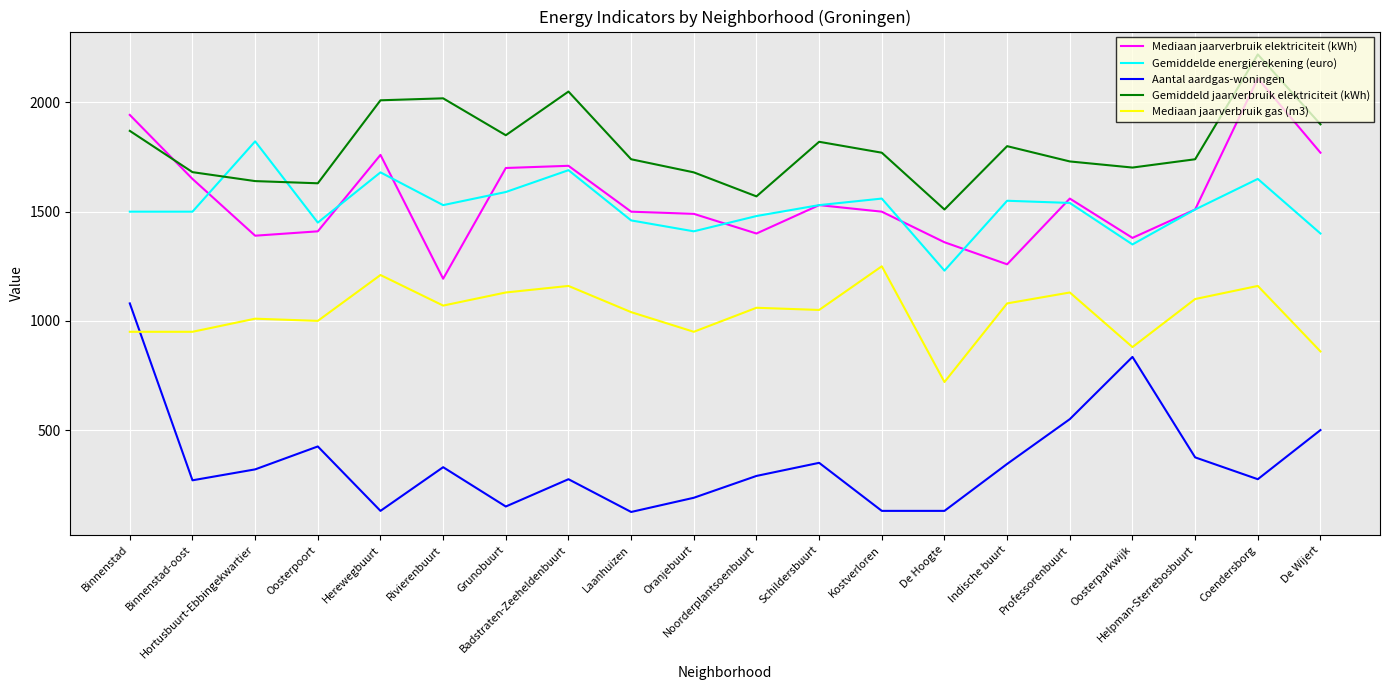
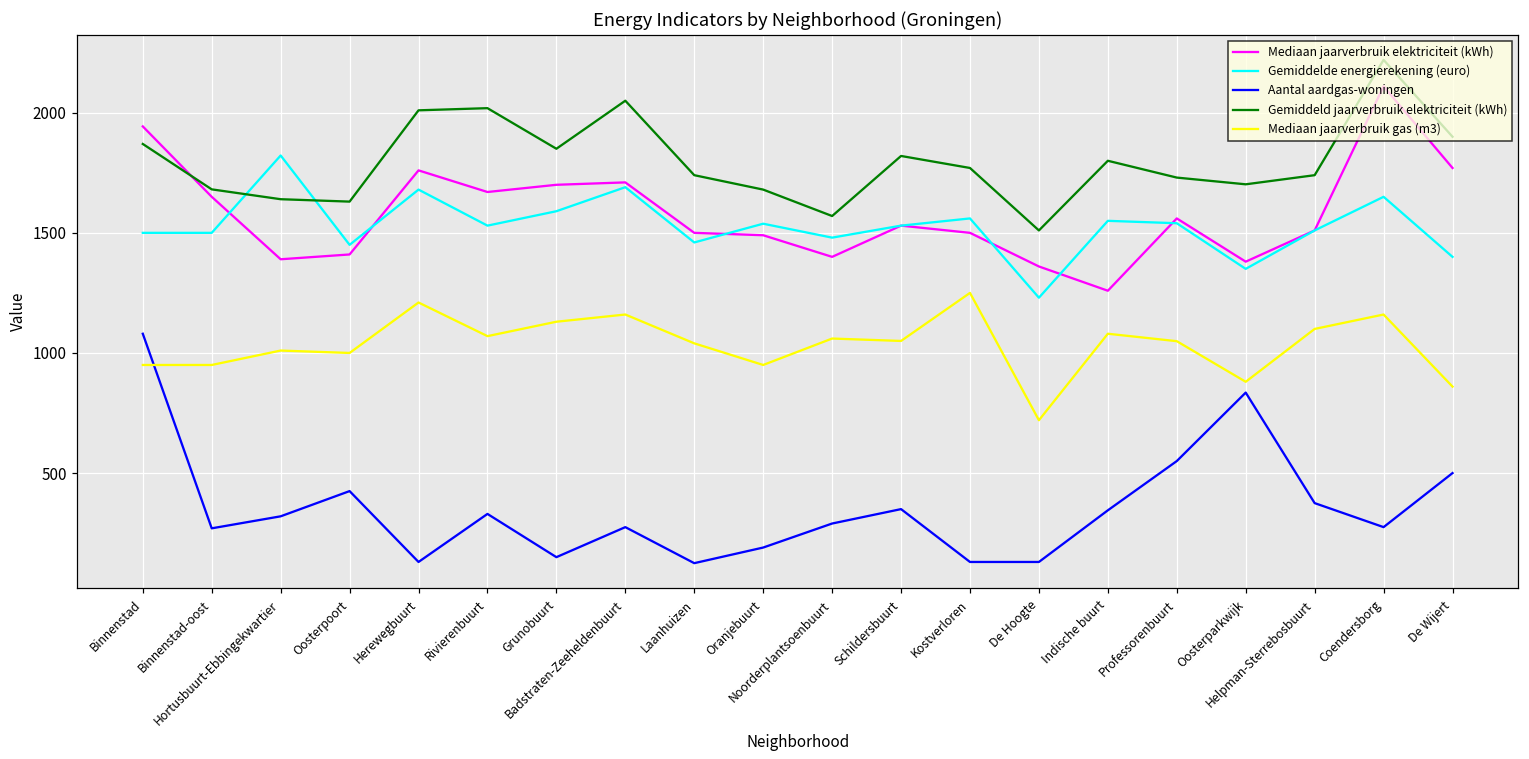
Mediaan jaarverbruik elektriciteit (kWh), Rivierenbuurt: 1190 -> 1670
Gemiddelde energierekening (euro), Oranjebuurt: 1410 -> 1540
Mediaan jaarverbruik gas (m3), Professorenbuurt: 1130 -> 1050
